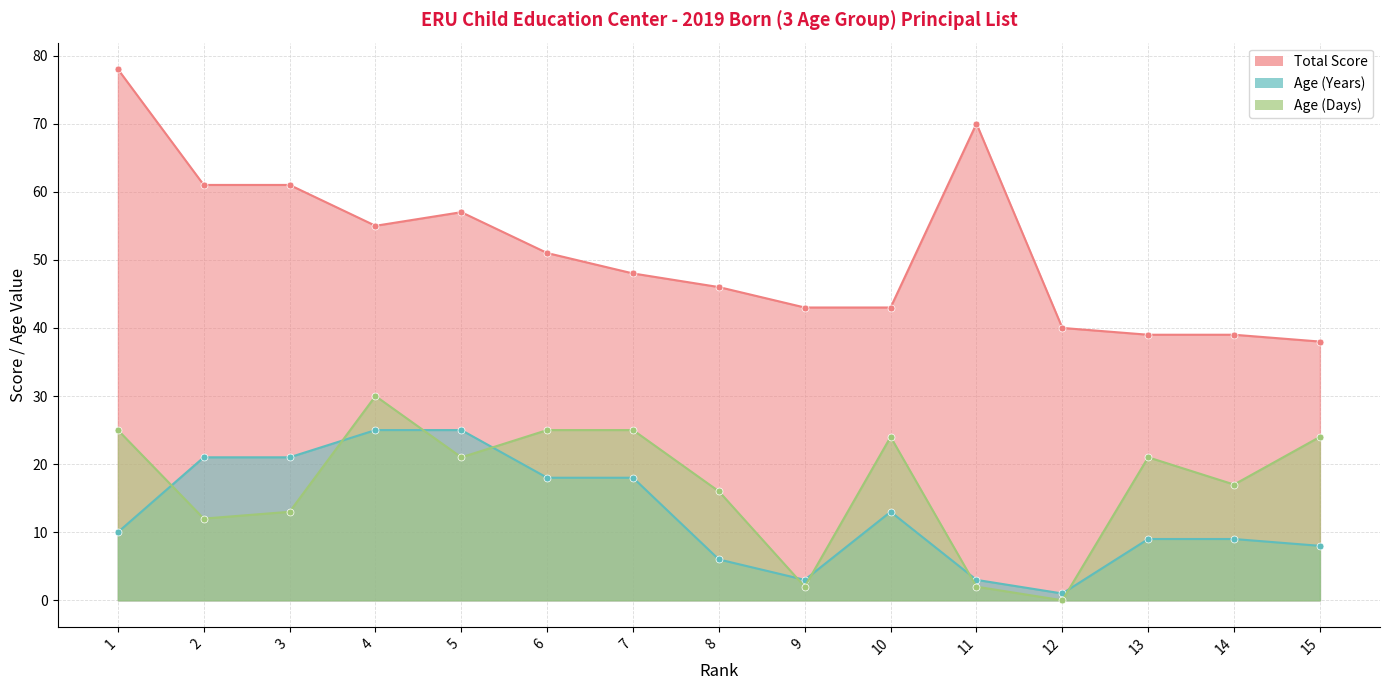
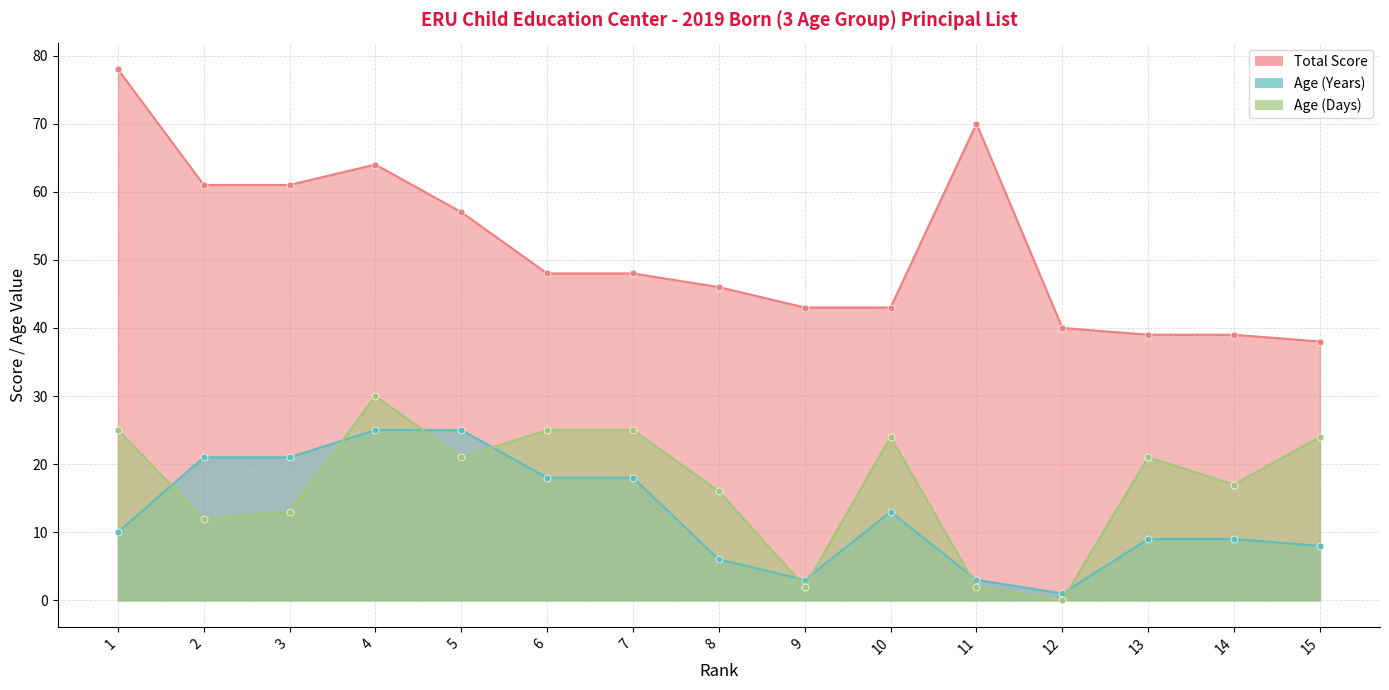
Total Score, 4: 55 -> 64
Total Score, 6: 51 -> 48
